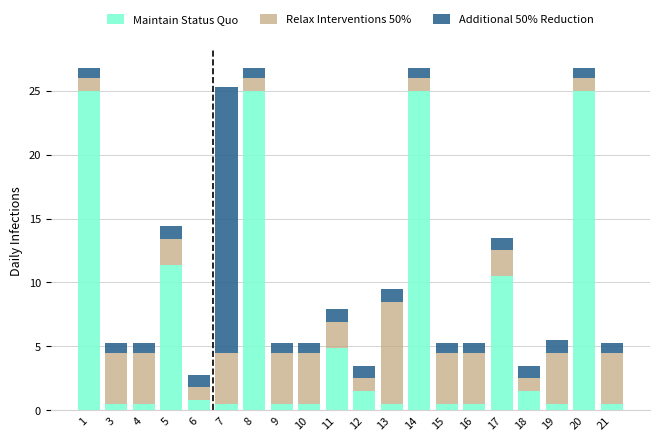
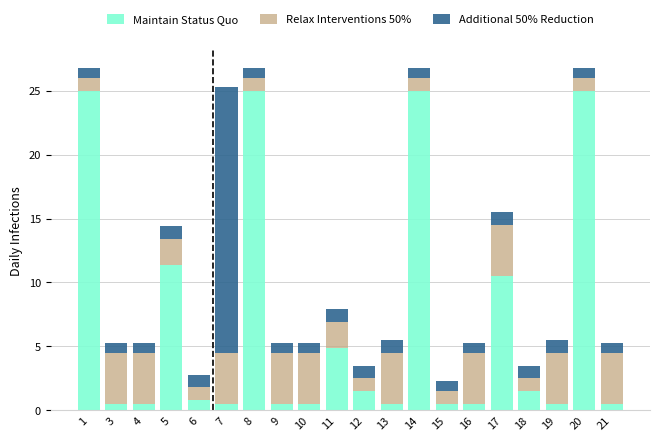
Relax Interventions 50%, 13: 8 -> 4
Relax Interventions 50%, 15: 4 -> 1
Relax Interventions 50%, 17: 2 -> 4
